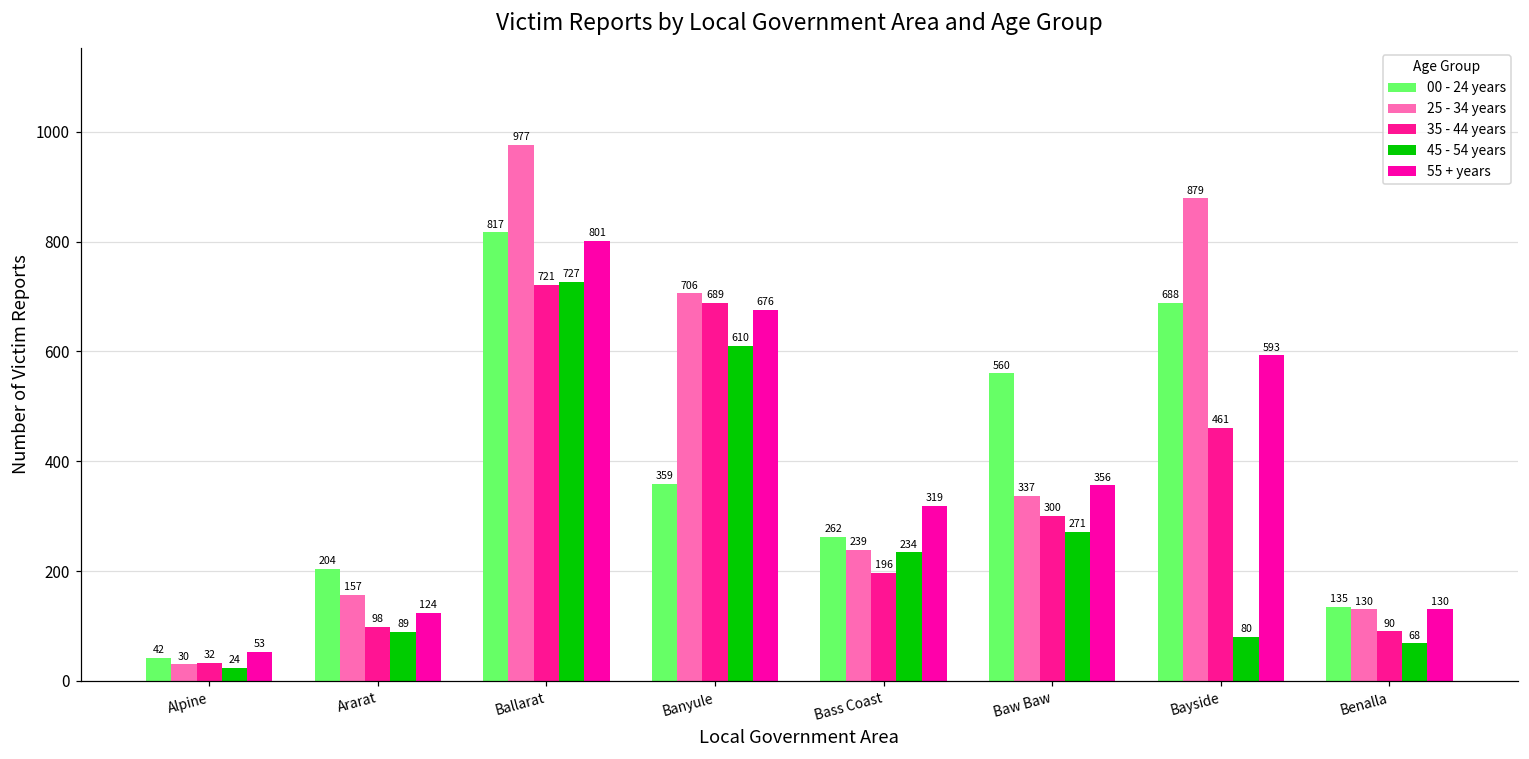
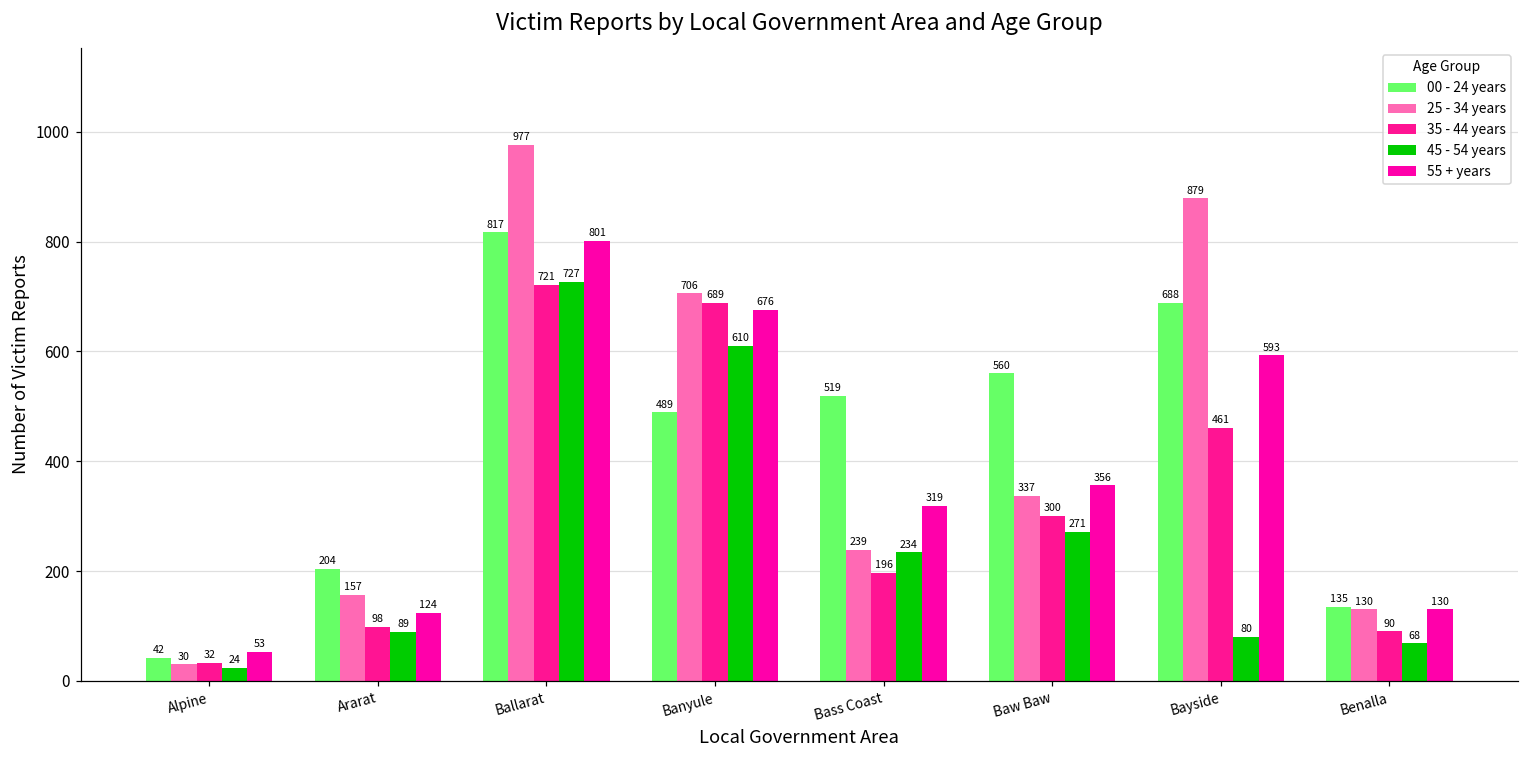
00 - 24 years, Banyule: 359 -> 489
00 - 24 years, Bass Coast: 262 -> 519
